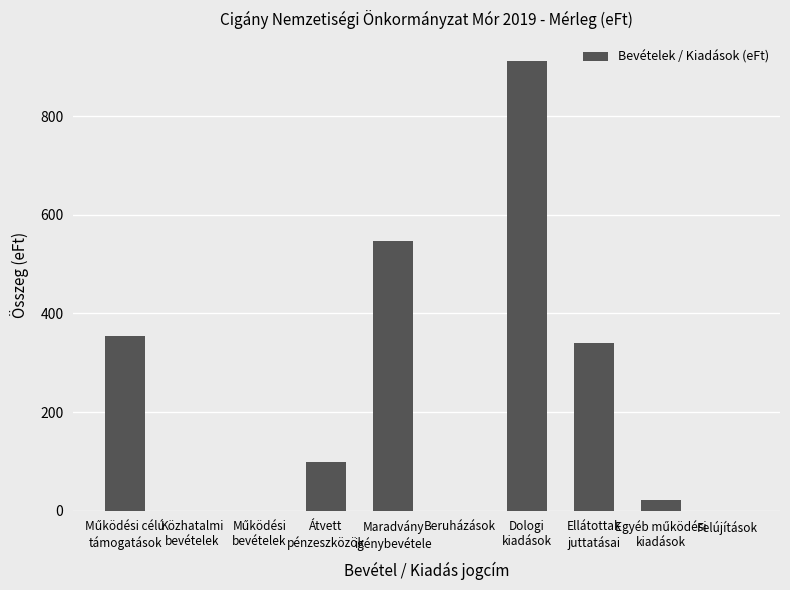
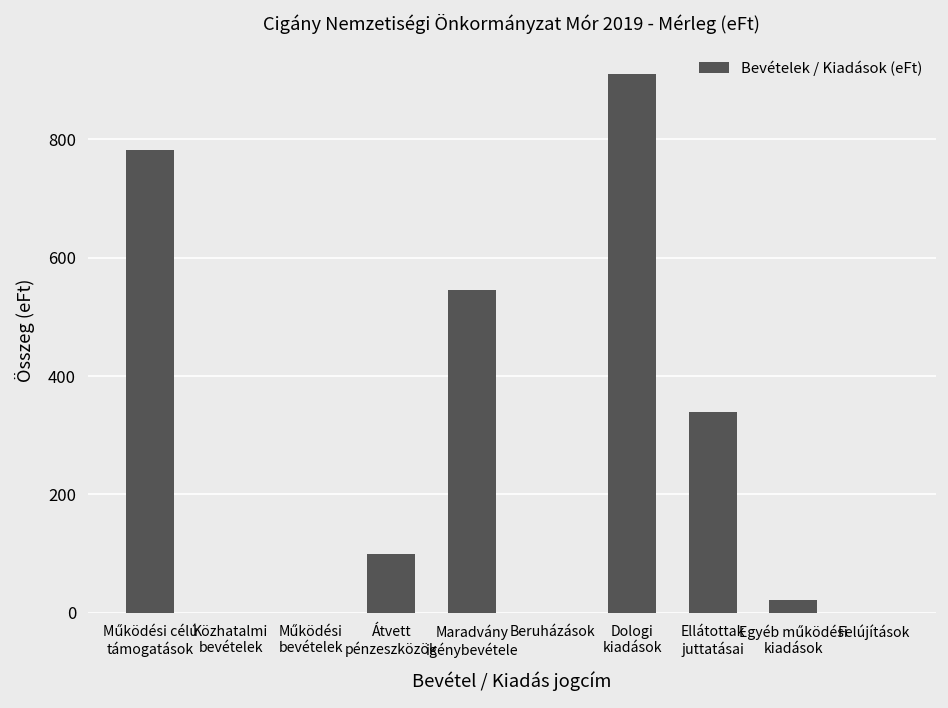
Működési célú támogatások: 360 -> 780
